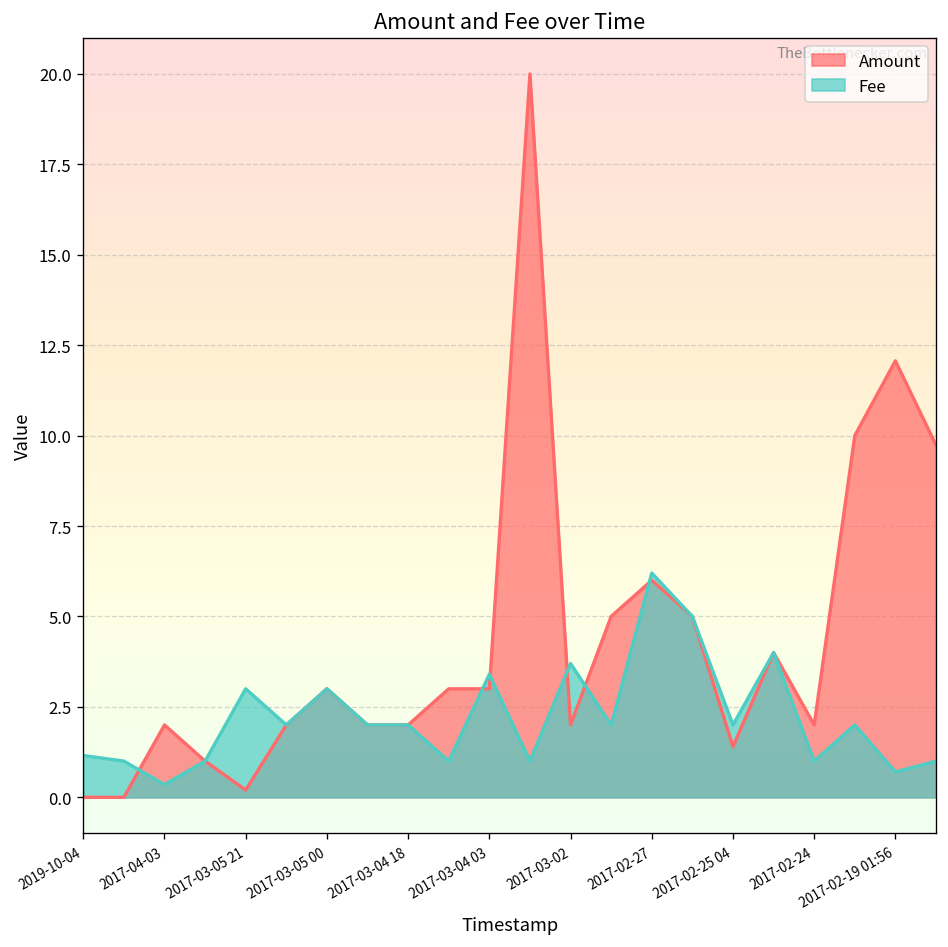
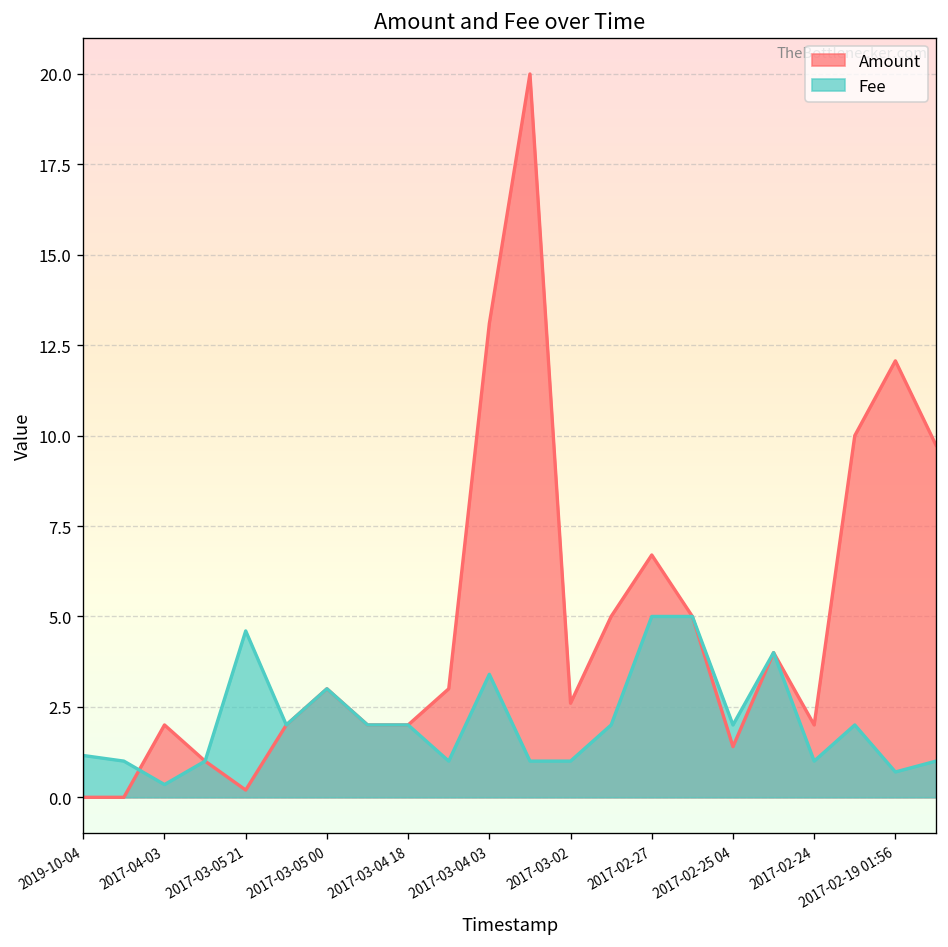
Fee, 2017-03-05 21: 3.0 -> 4.6
Amount, 2017-03-04 03: 3.0 -> 13.1
Amount, 2017-03-02: 2.0 -> 2.6
Fee, 2017-03-02: 3.7 -> 1.0
Amount, 2017-02-27: 6.0 -> 6.7
Fee, 2017-02-27: 6.2 -> 5.0
